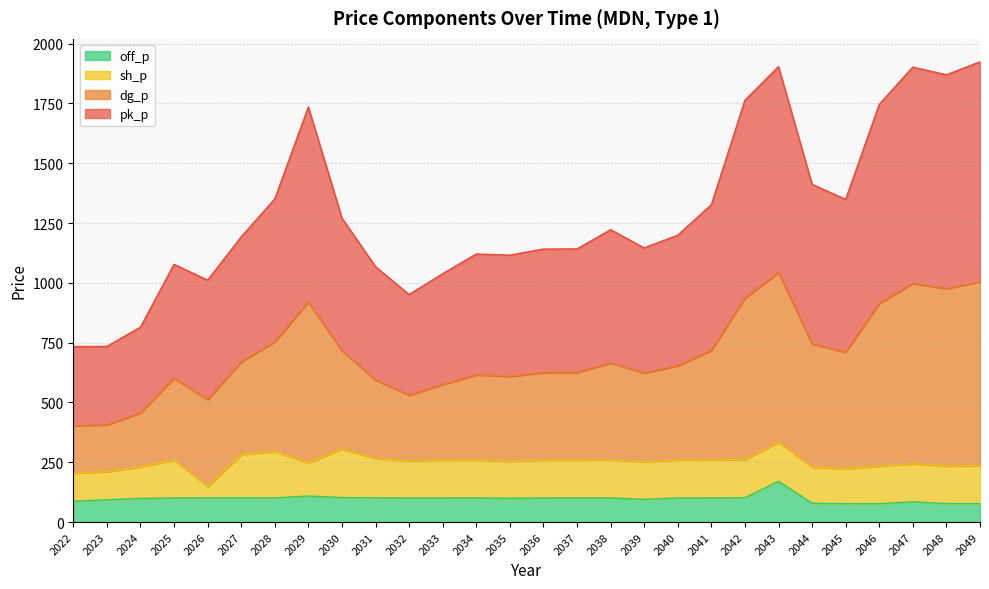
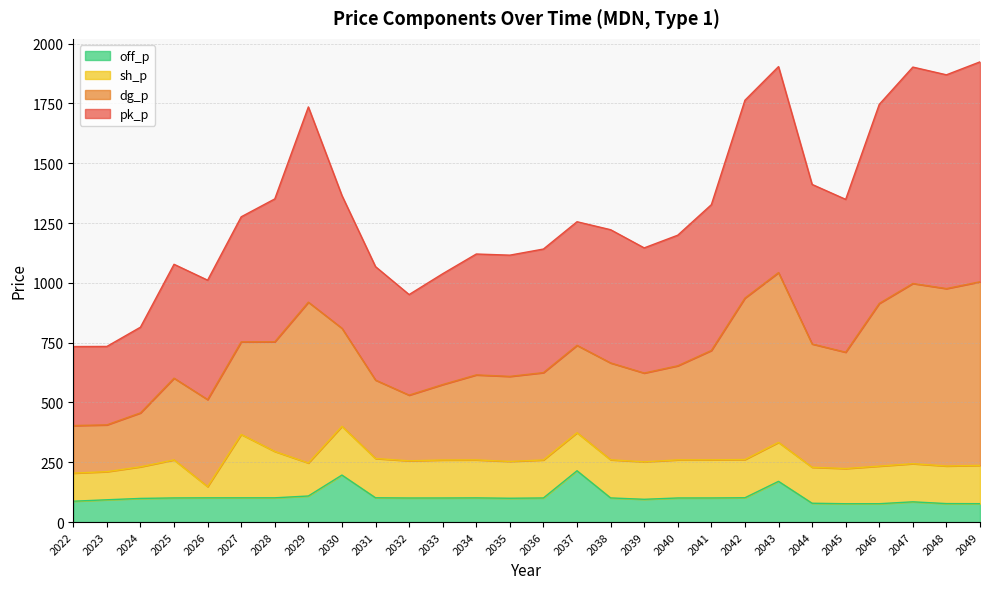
sh_p, 2027: 180 -> 260
off_p, 2030: 100 -> 200
off_p, 2037: 100 -> 210
